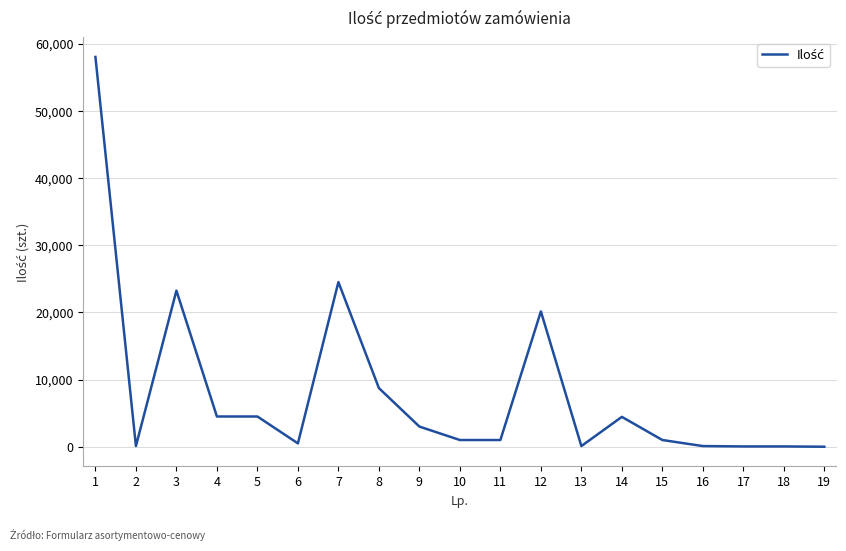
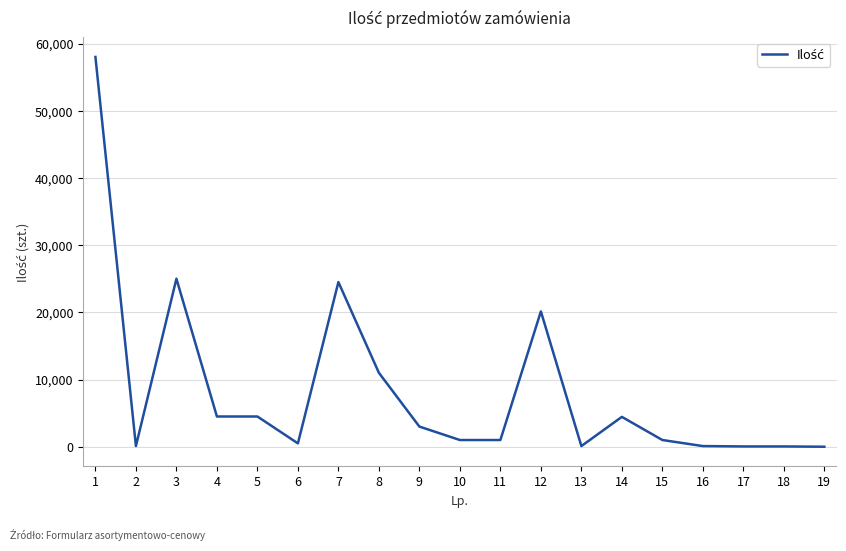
3: 23,000 -> 25,000
8: 9,000 -> 11,000
